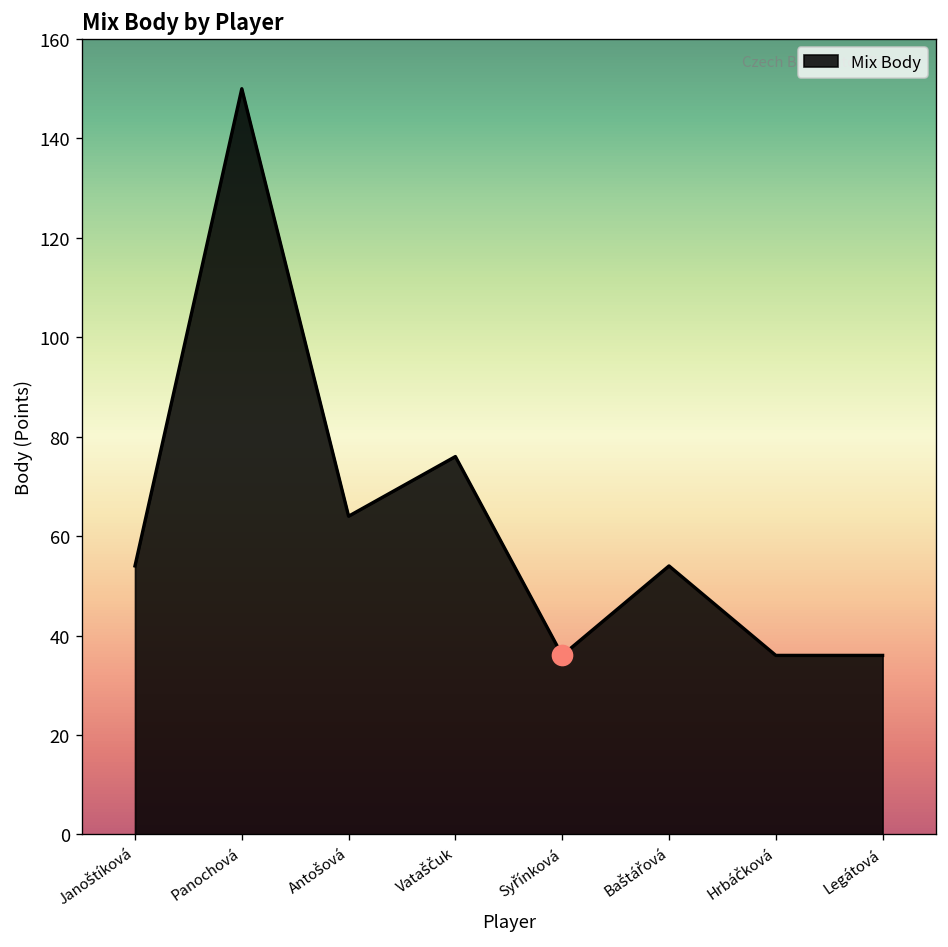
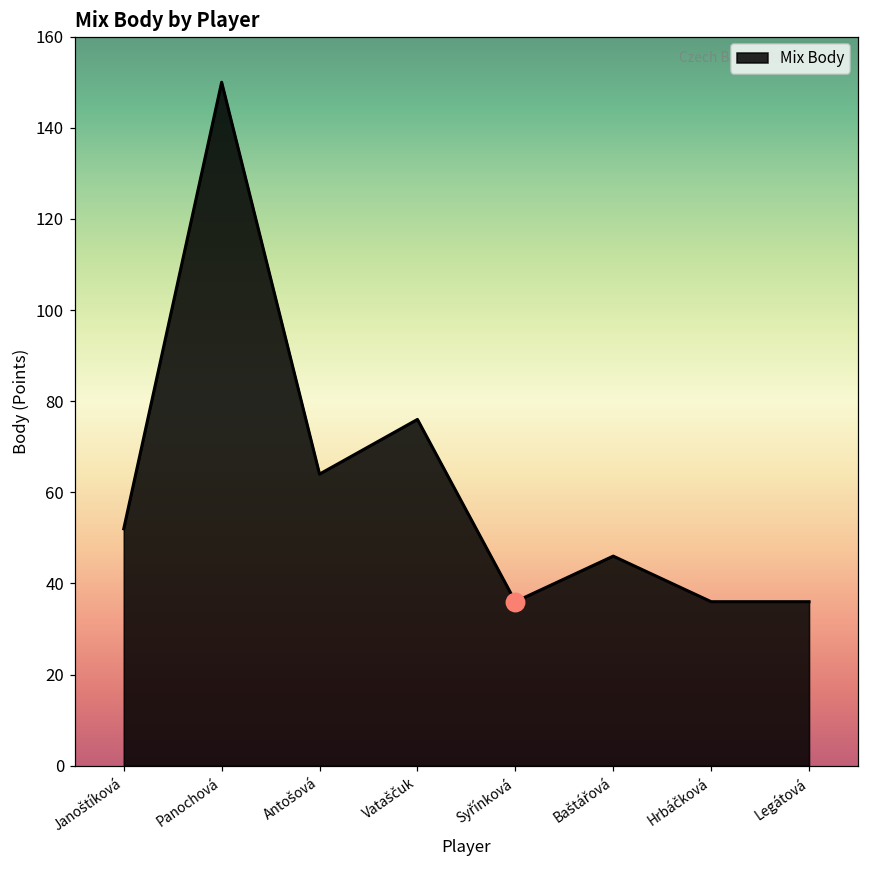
Mix Body, Janoštíková: 54 -> 52
Mix Body, Baštářová: 54 -> 46
